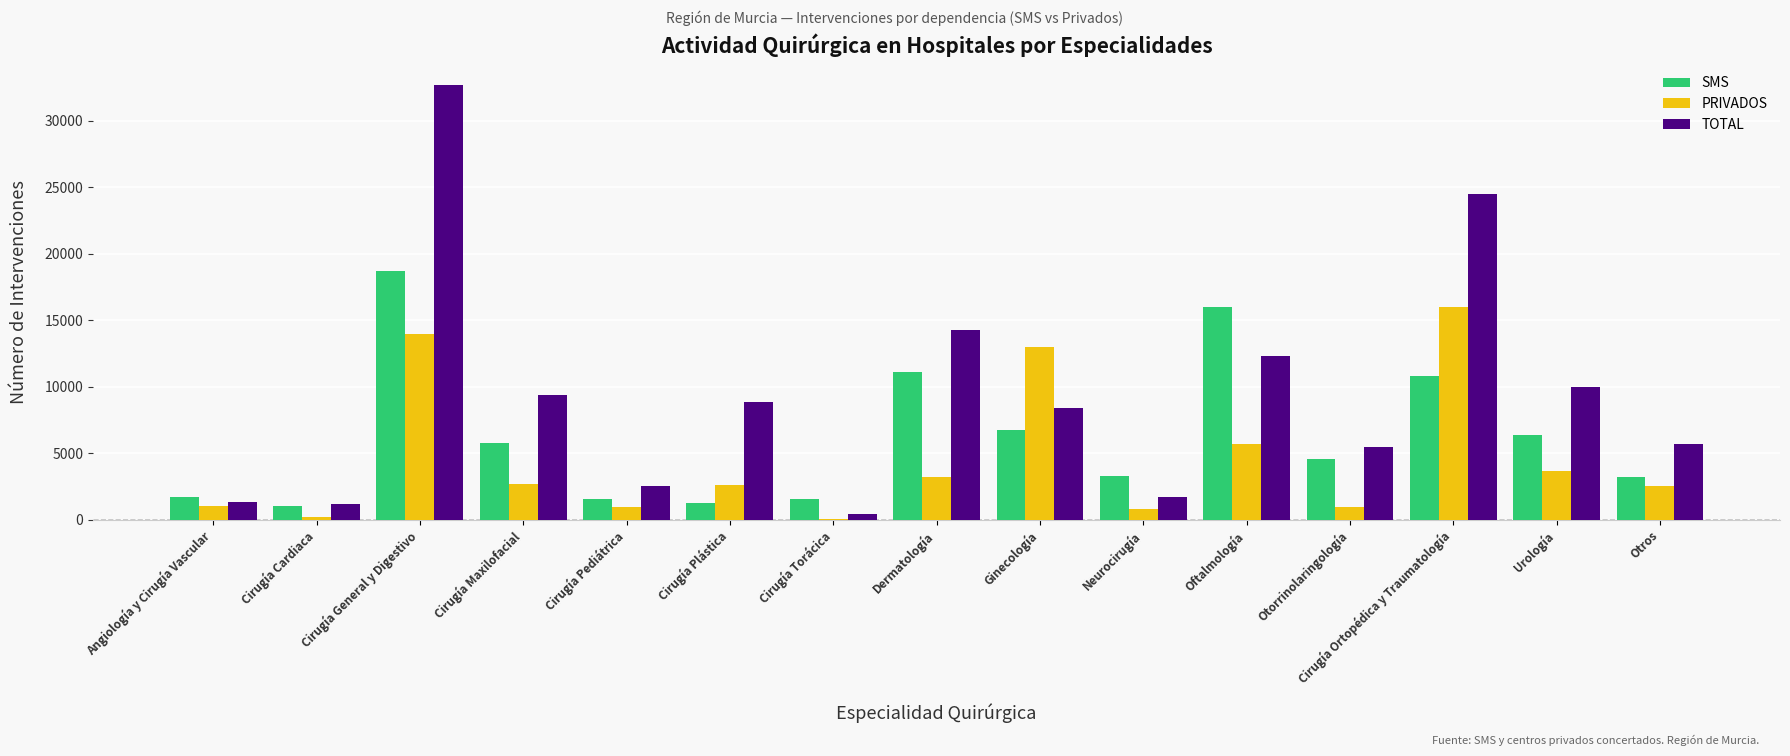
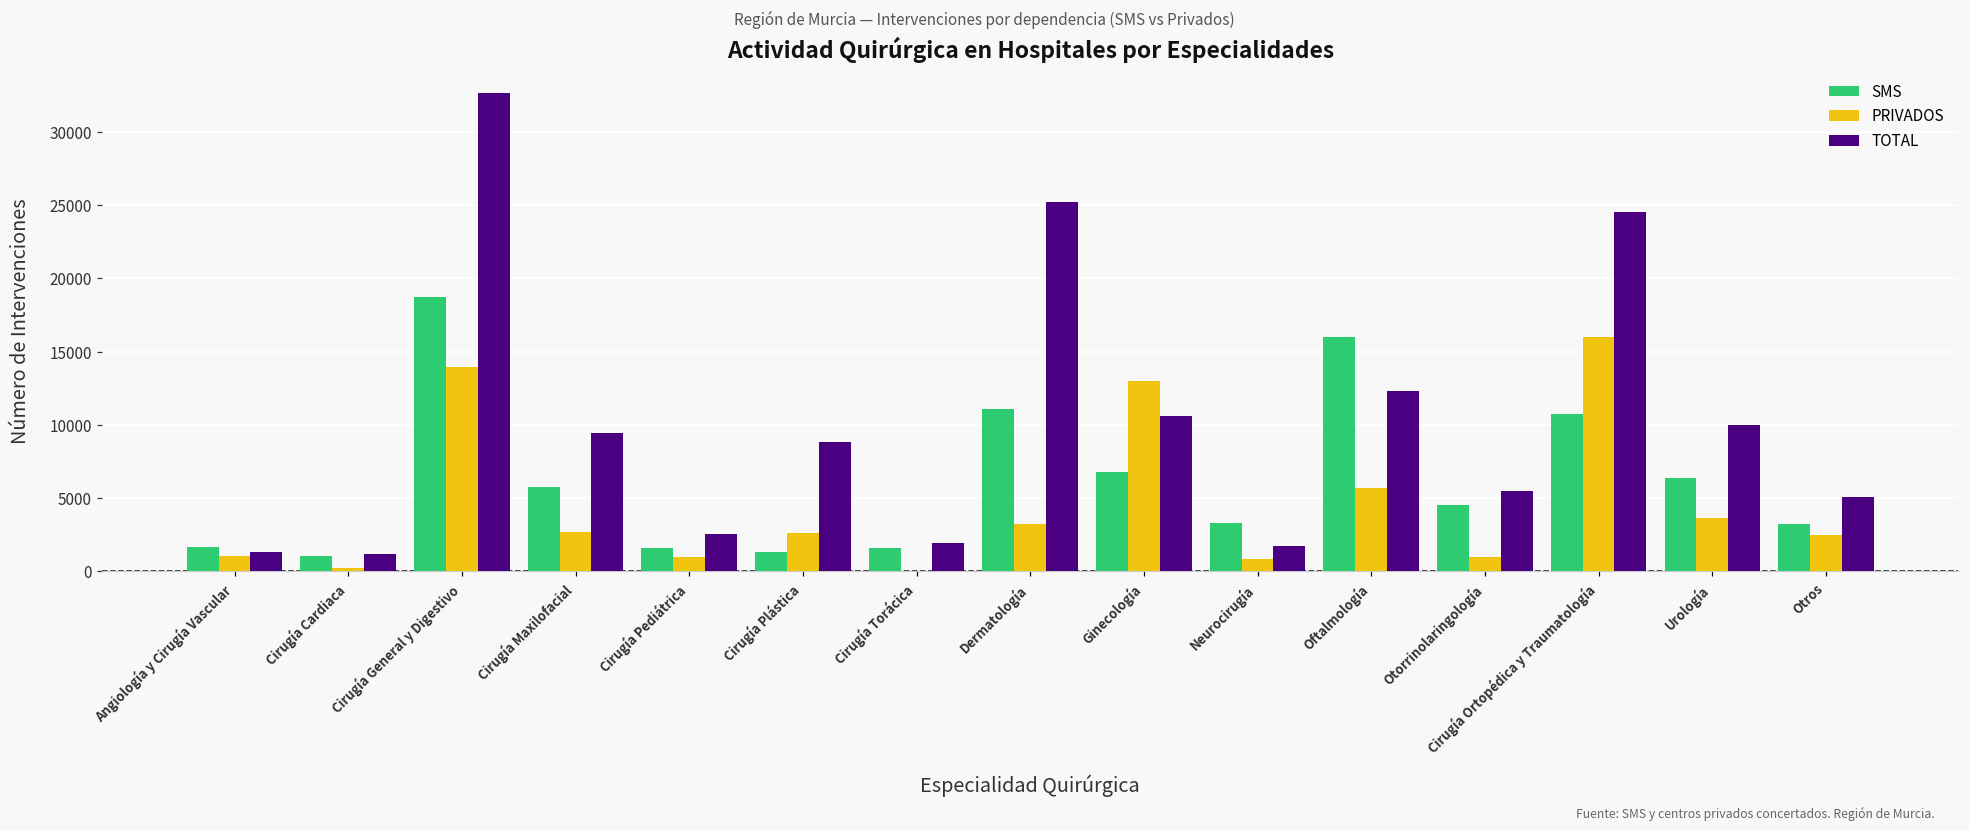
TOTAL, Cirugía Torácica: 400 -> 1900
TOTAL, Dermatología: 14300 -> 25200
TOTAL, Ginecología: 8400 -> 10600
TOTAL, Otros: 5700 -> 5000
